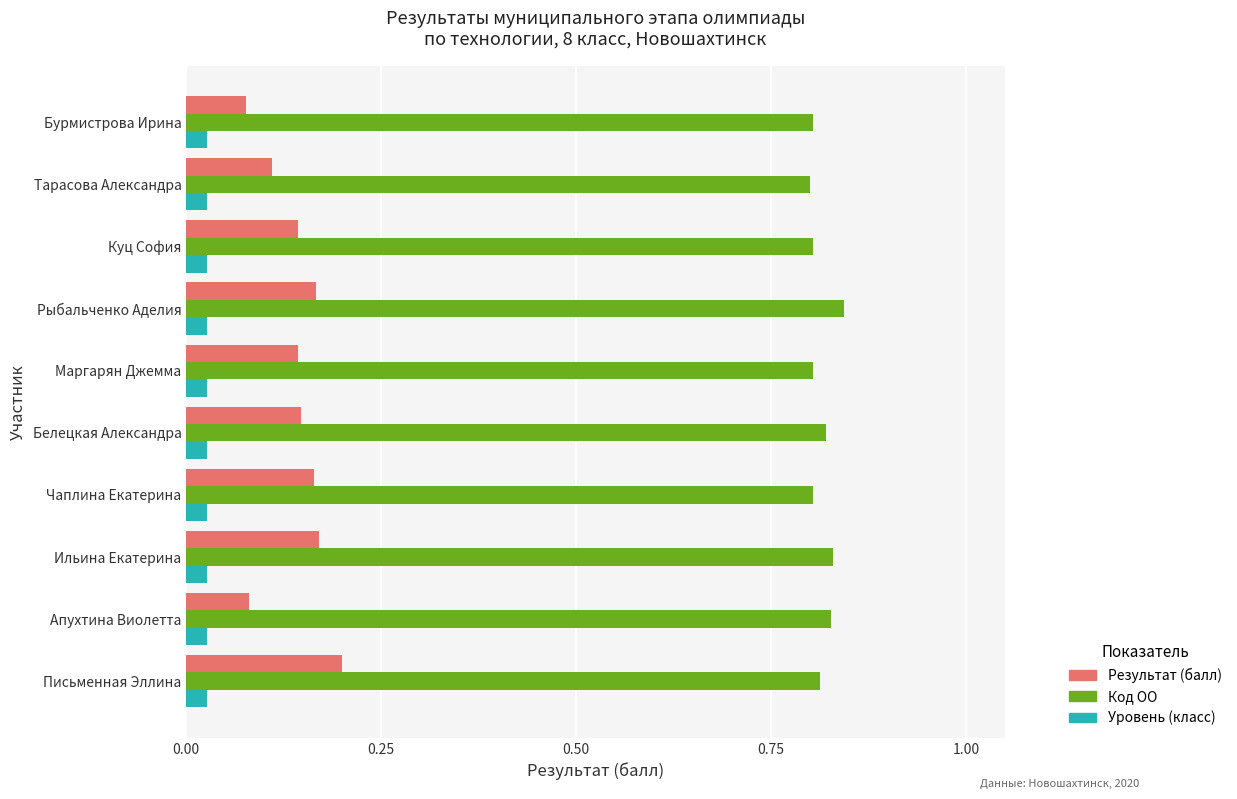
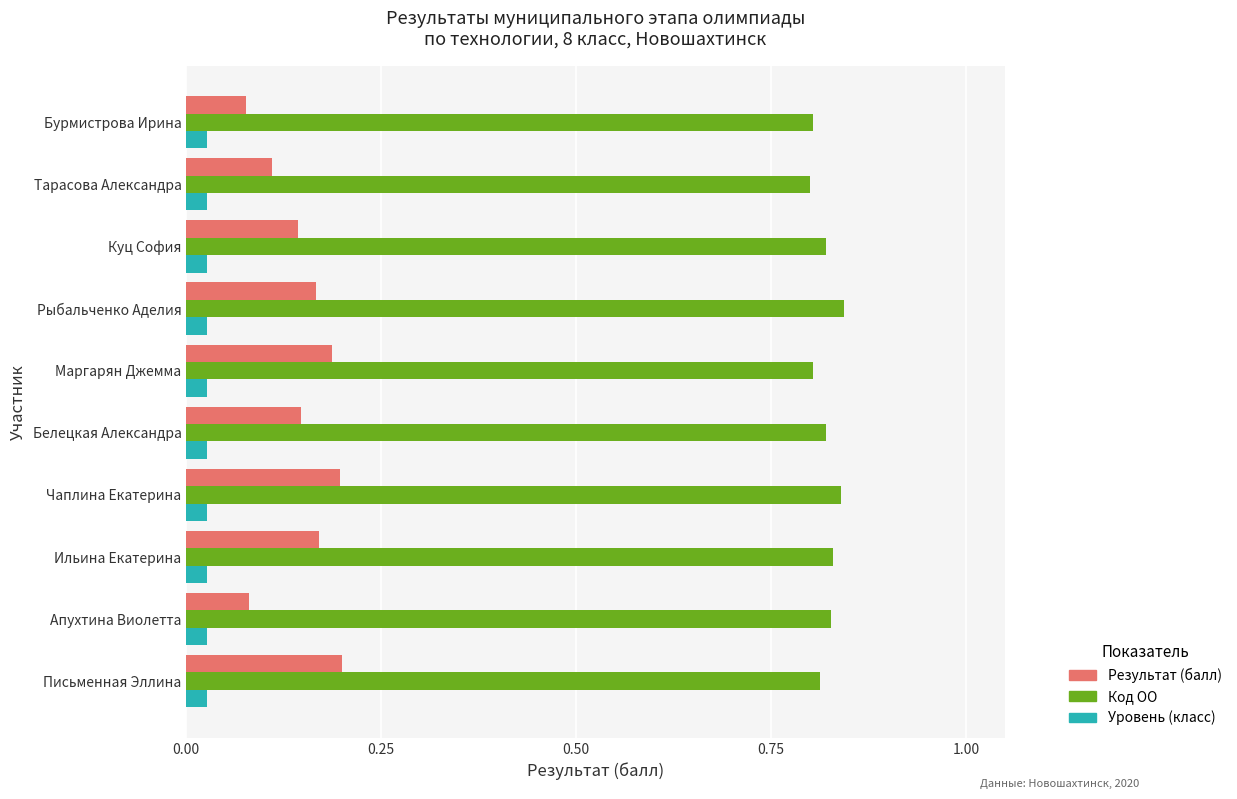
Код ОО, Куц София: 0.80 -> 0.82
Результат (балл), Маргарян Джемма: 0.14 -> 0.19
Результат (балл), Чаплина Екатерина: 0.16 -> 0.20
Код ОО, Чаплина Екатерина: 0.80 -> 0.84
